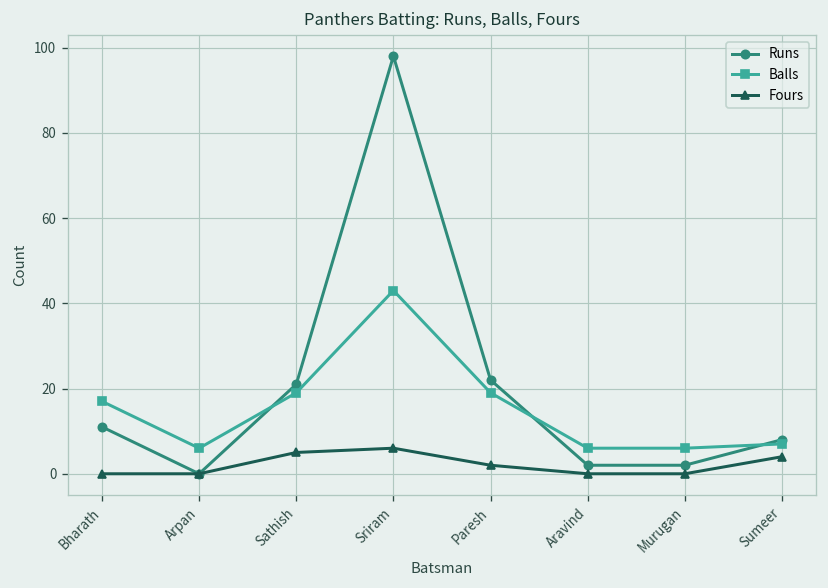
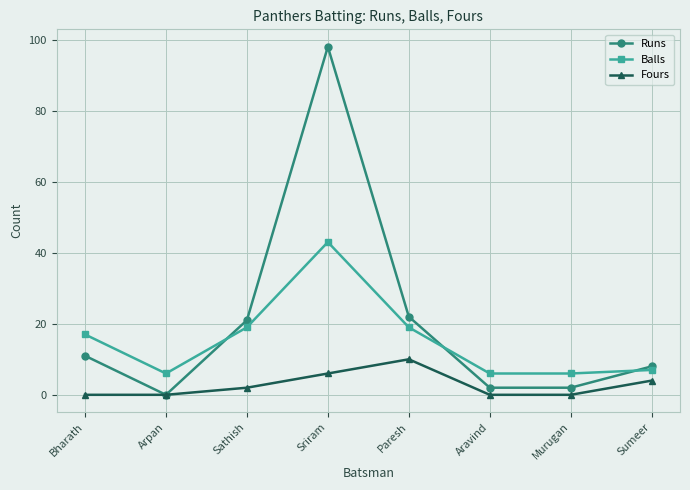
Fours, Sathish: 5 -> 2
Fours, Paresh: 2 -> 10
